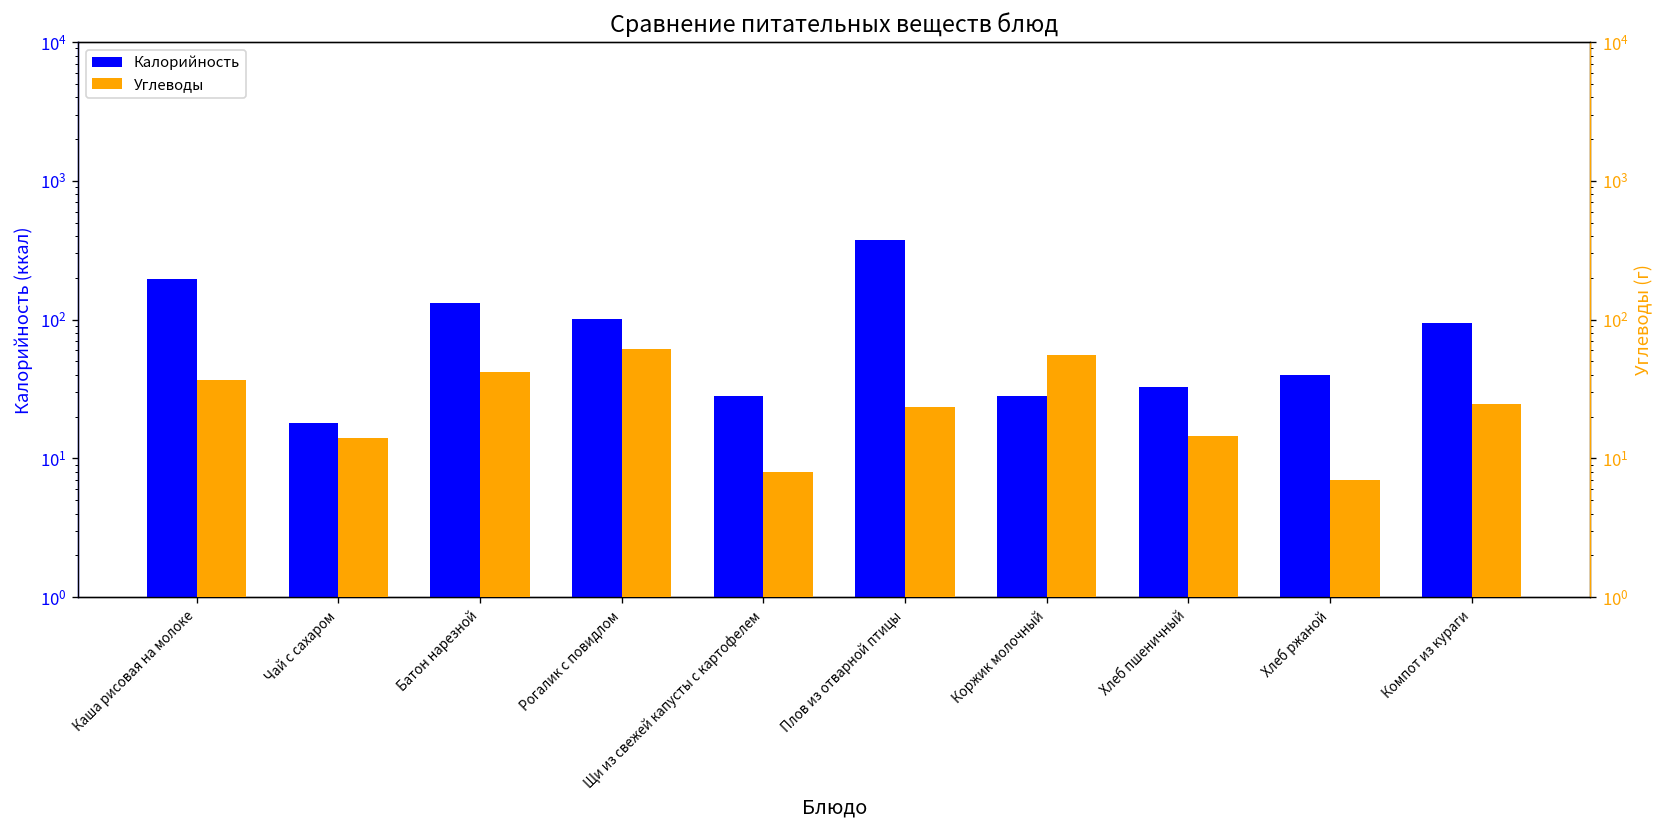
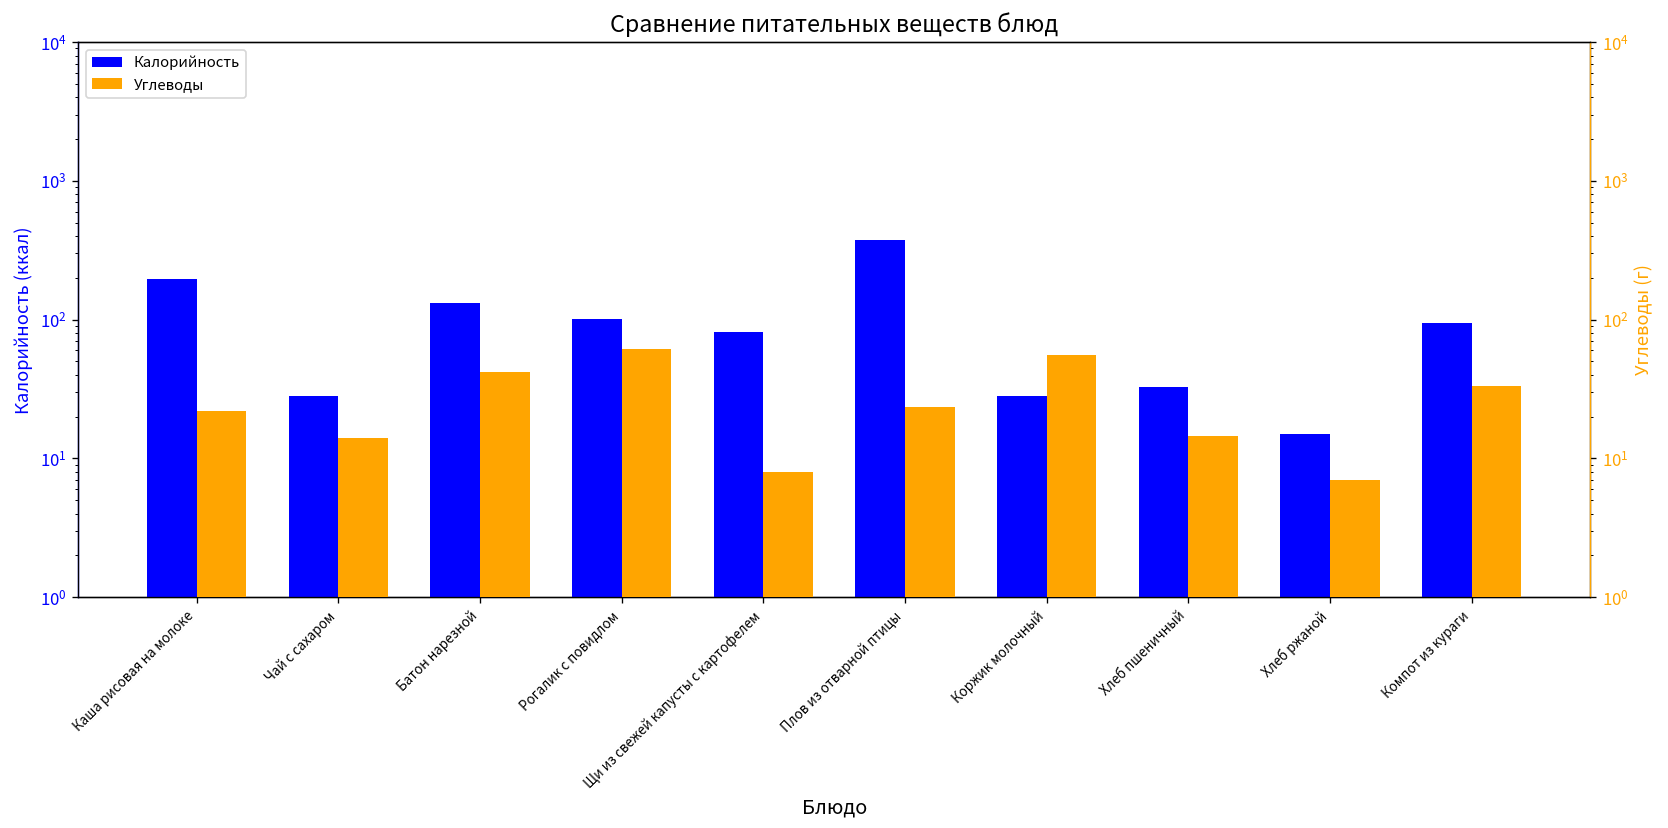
Калорийность, Чай с сахаром: 18 -> 28
Калорийность, Щи из свежей капусты с картофелем: 28 -> 80
Калорийность, Хлеб ржаной: 40 -> 15
Углеводы, Каша рисовая на молоке: 37 -> 22
Углеводы, Компот из кураги: 25 -> 33
